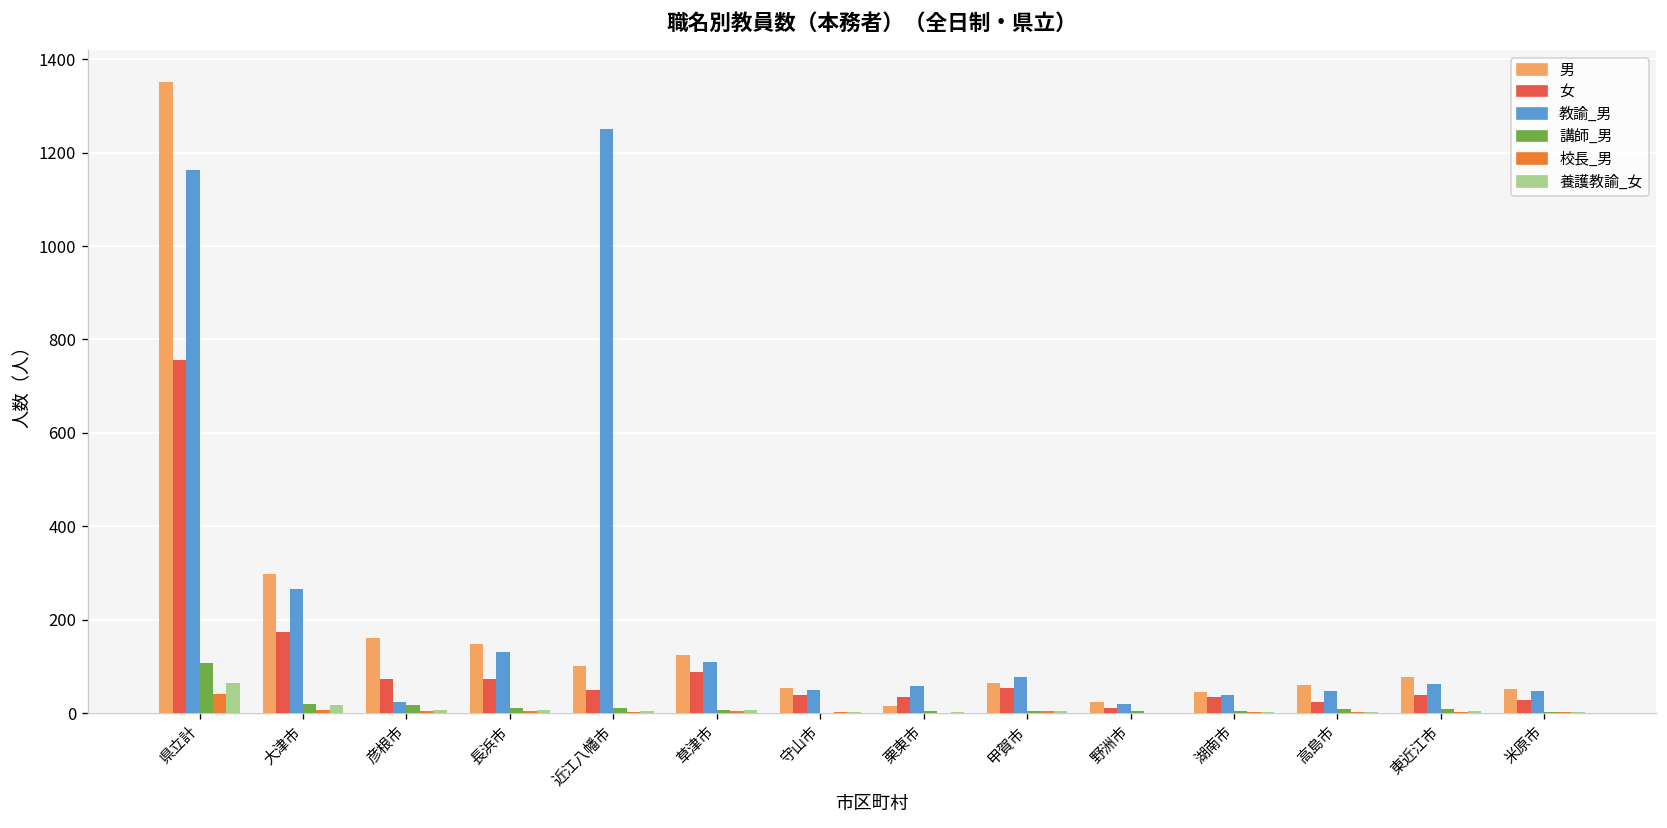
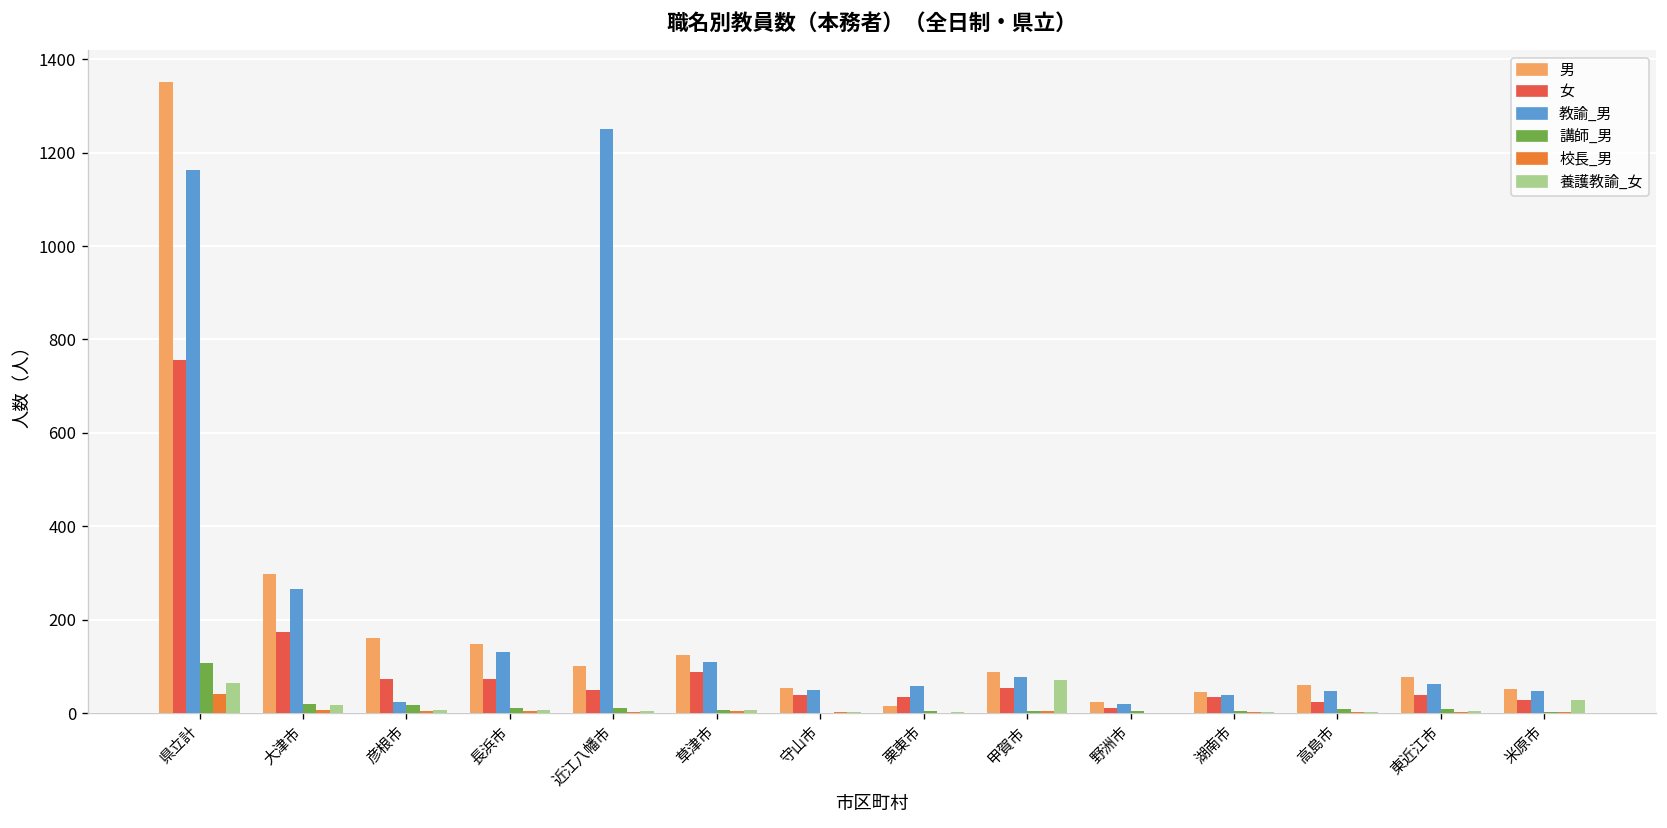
男, 甲賀市: 70 -> 90
養護教諭_女, 甲賀市: 0 -> 70
養護教諭_女, 米原市: 0 -> 30
